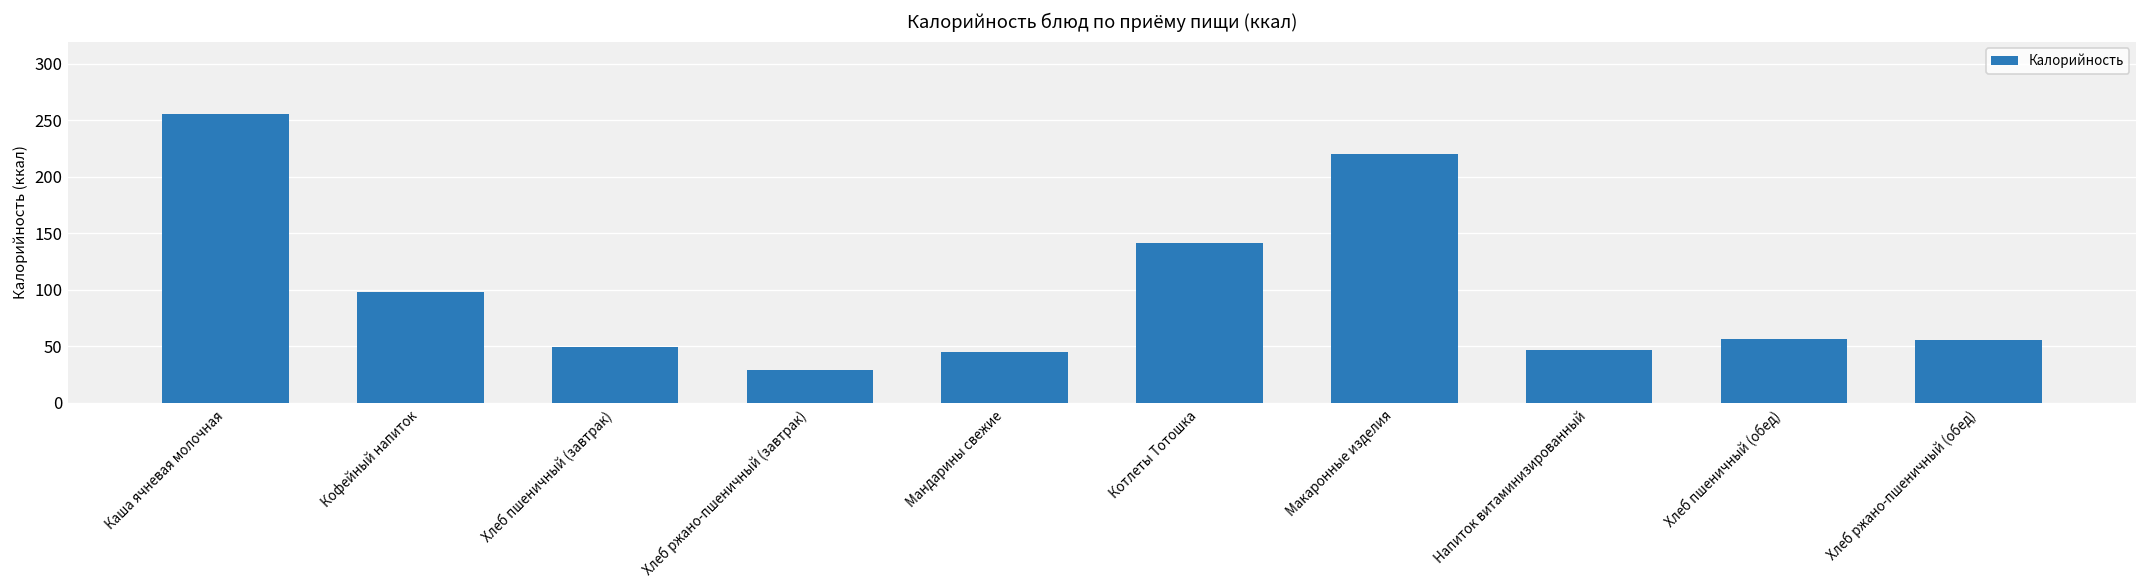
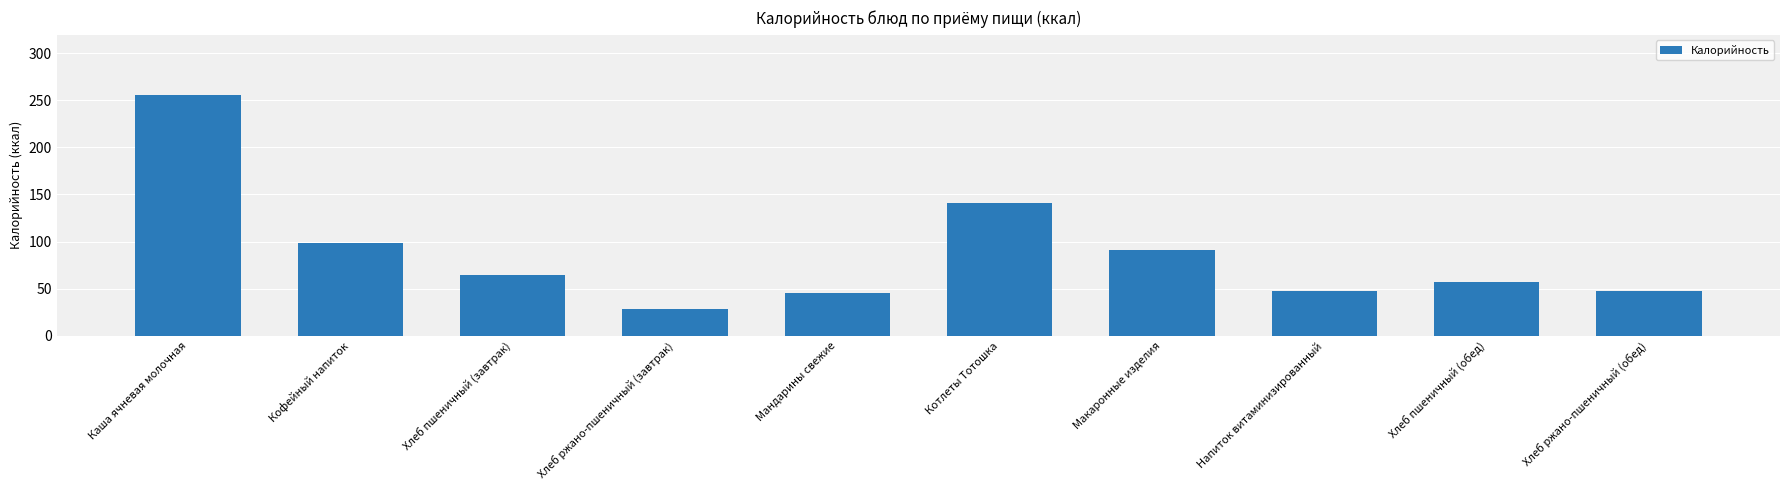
Хлеб пшеничный (завтрак): 50 -> 60
Макаронные изделия: 220 -> 90
Хлеб ржано-пшеничный (обед): 60 -> 50
